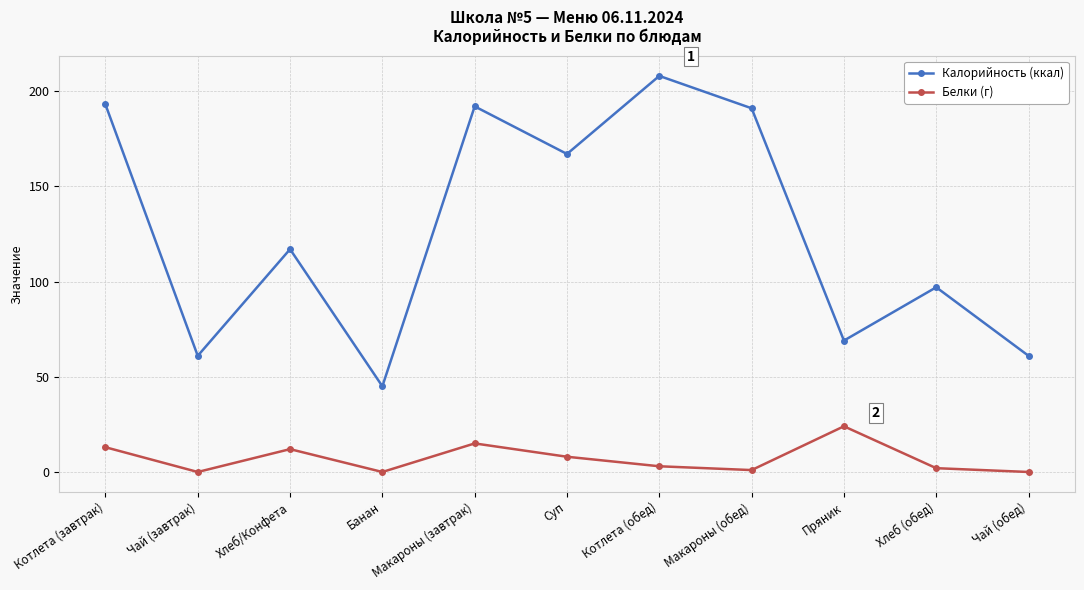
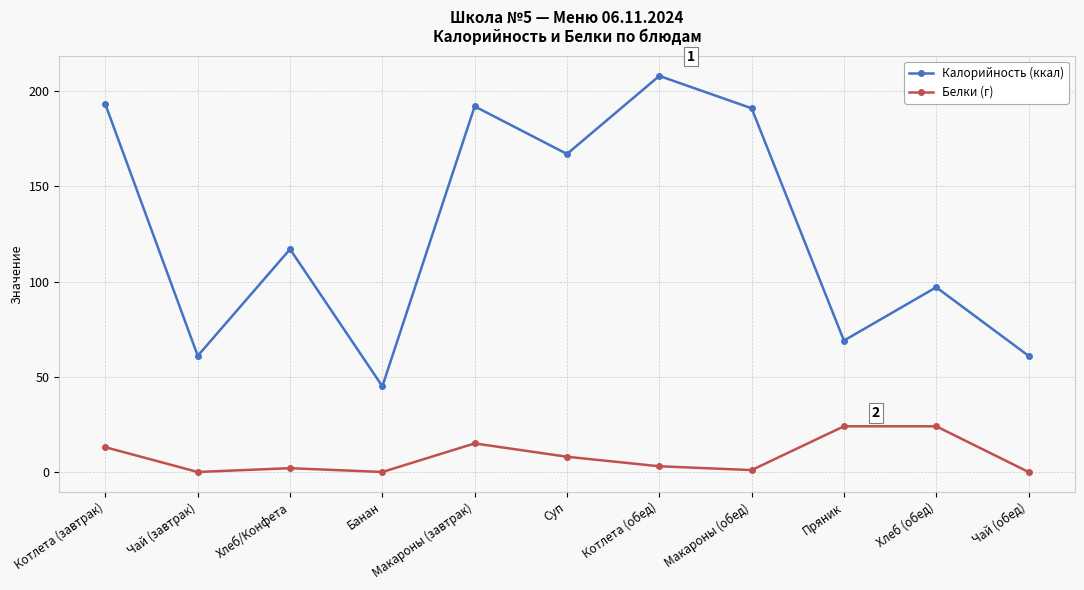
Белки (г), Хлеб/Конфета: 12 -> 2
Белки (г), Хлеб (обед): 2 -> 24
